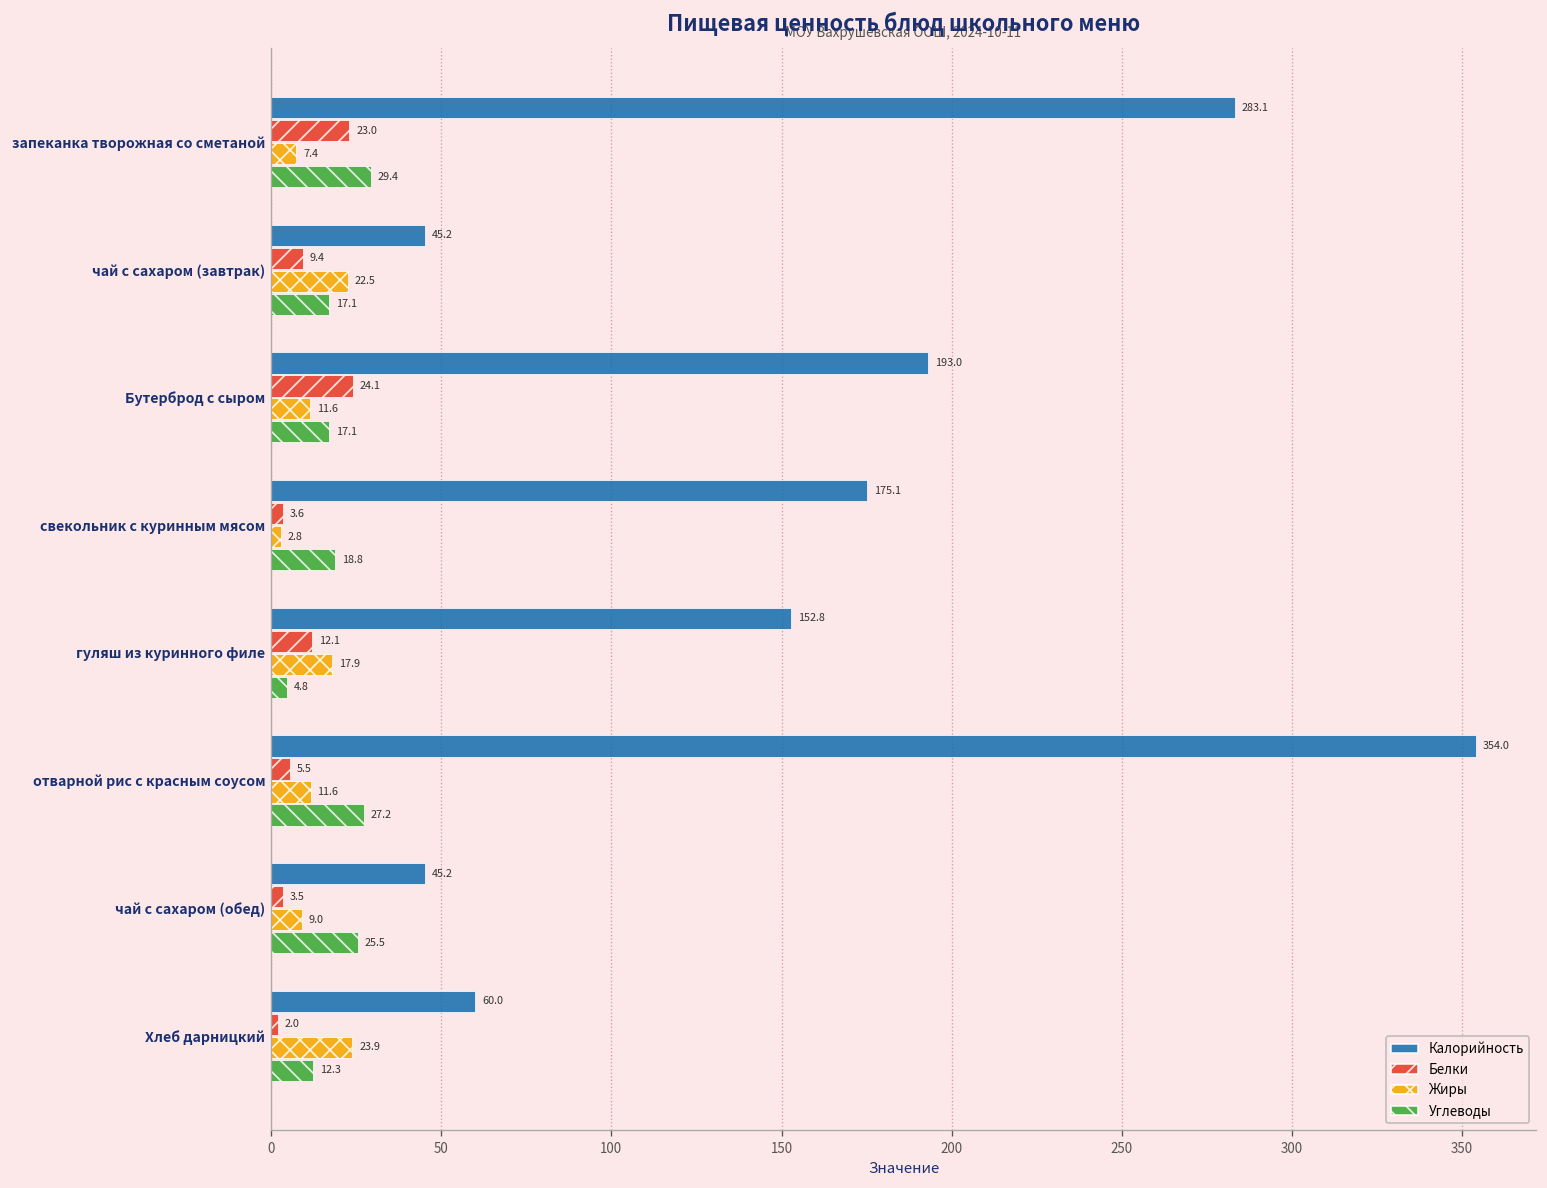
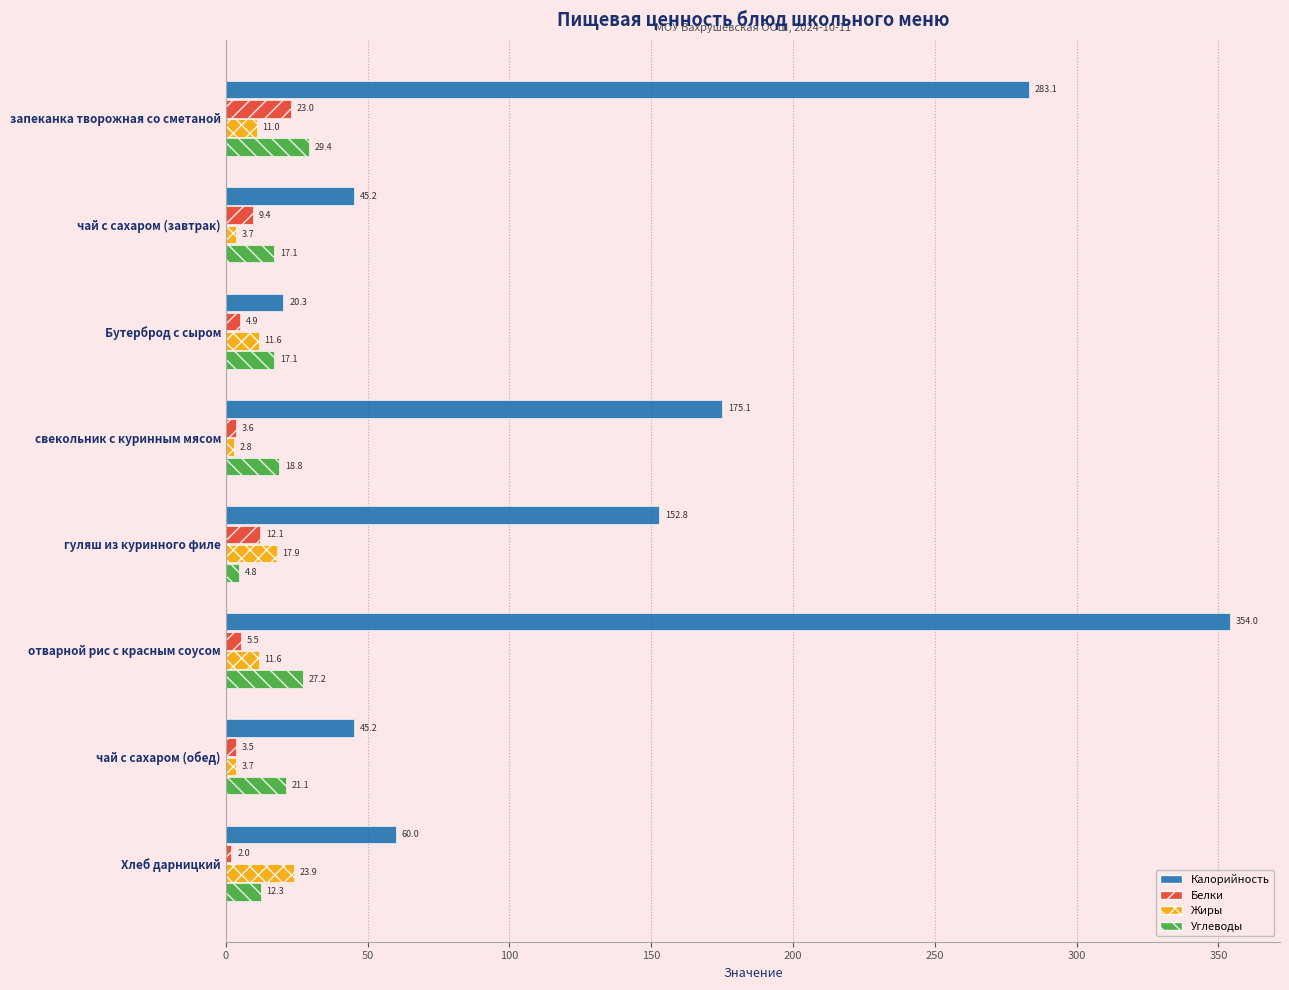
Жиры, запеканка творожная со сметаной: 7.4 -> 11.0
Жиры, чай с сахаром (завтрак): 22.5 -> 3.7
Калорийность, Бутерброд с сыром: 193.0 -> 20.3
Белки, Бутерброд с сыром: 24.1 -> 4.9
Жиры, чай с сахаром (обед): 9.0 -> 3.7
Углеводы, чай с сахаром (обед): 25.5 -> 21.1
